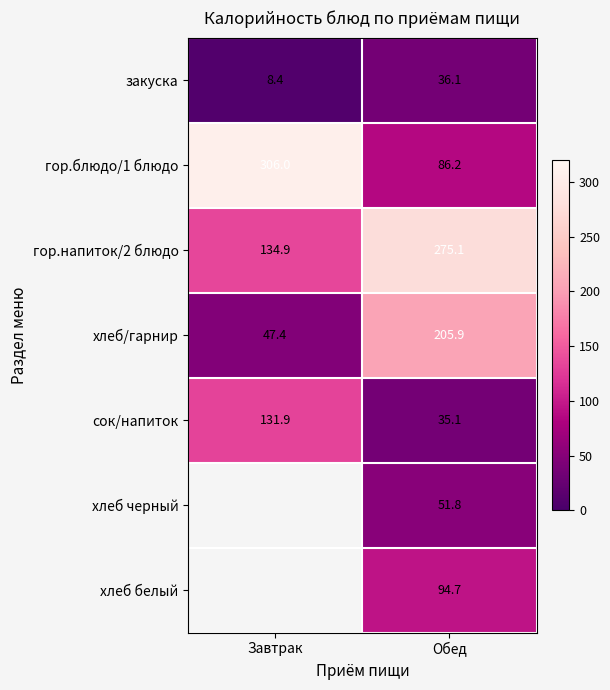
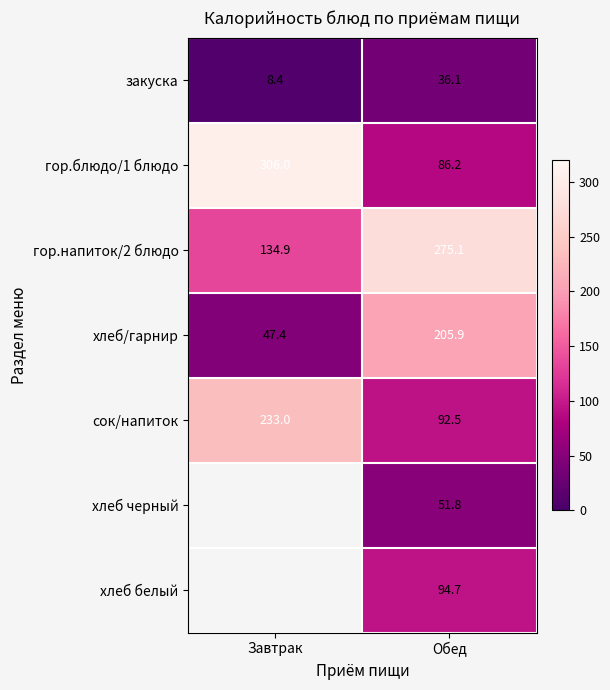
сок/напиток, Завтрак: 131.9 -> 233.0
сок/напиток, Обед: 35.1 -> 92.5
